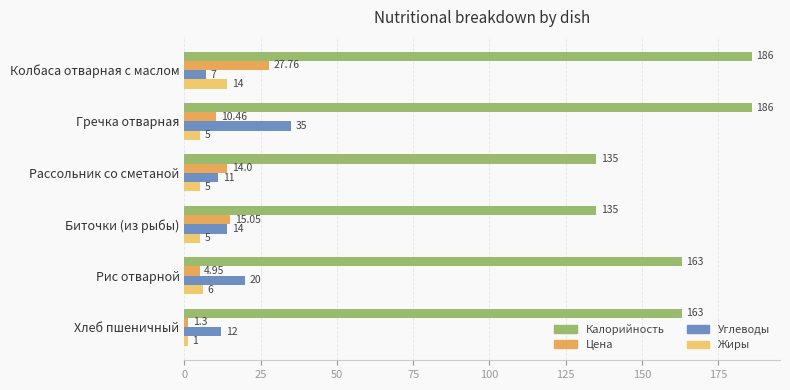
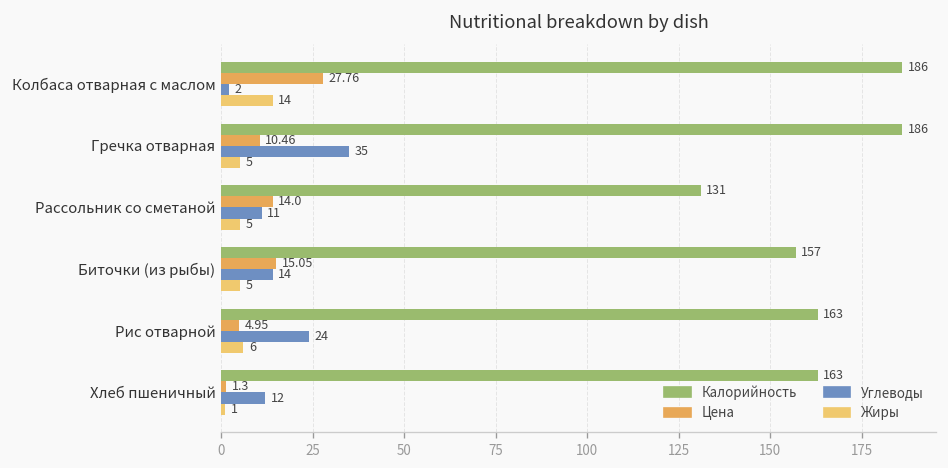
Углеводы, Колбаса отварная с маслом: 7 -> 2
Калорийность, Рассольник со сметаной: 135 -> 131
Калорийность, Биточки (из рыбы): 135 -> 157
Углеводы, Рис отварной: 20 -> 24
